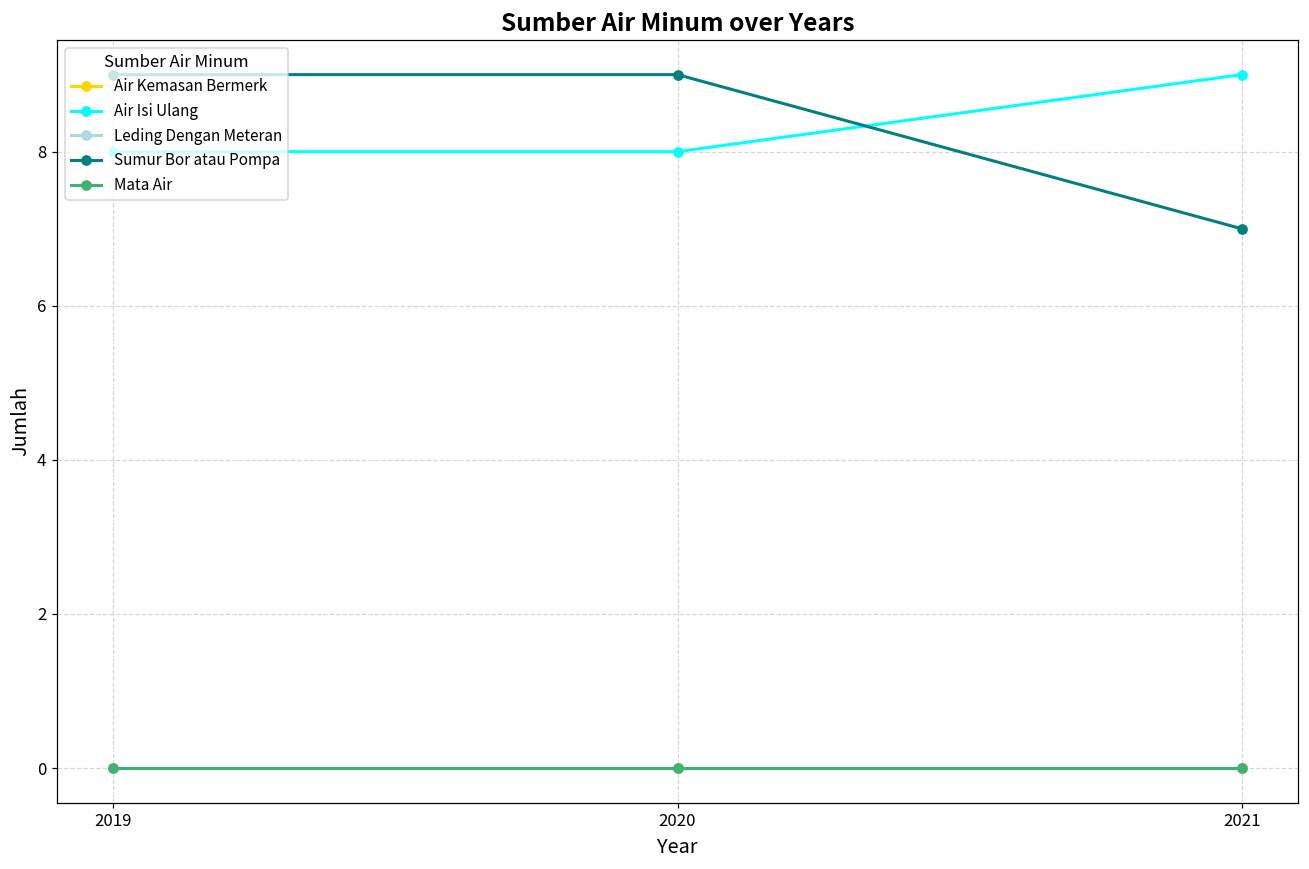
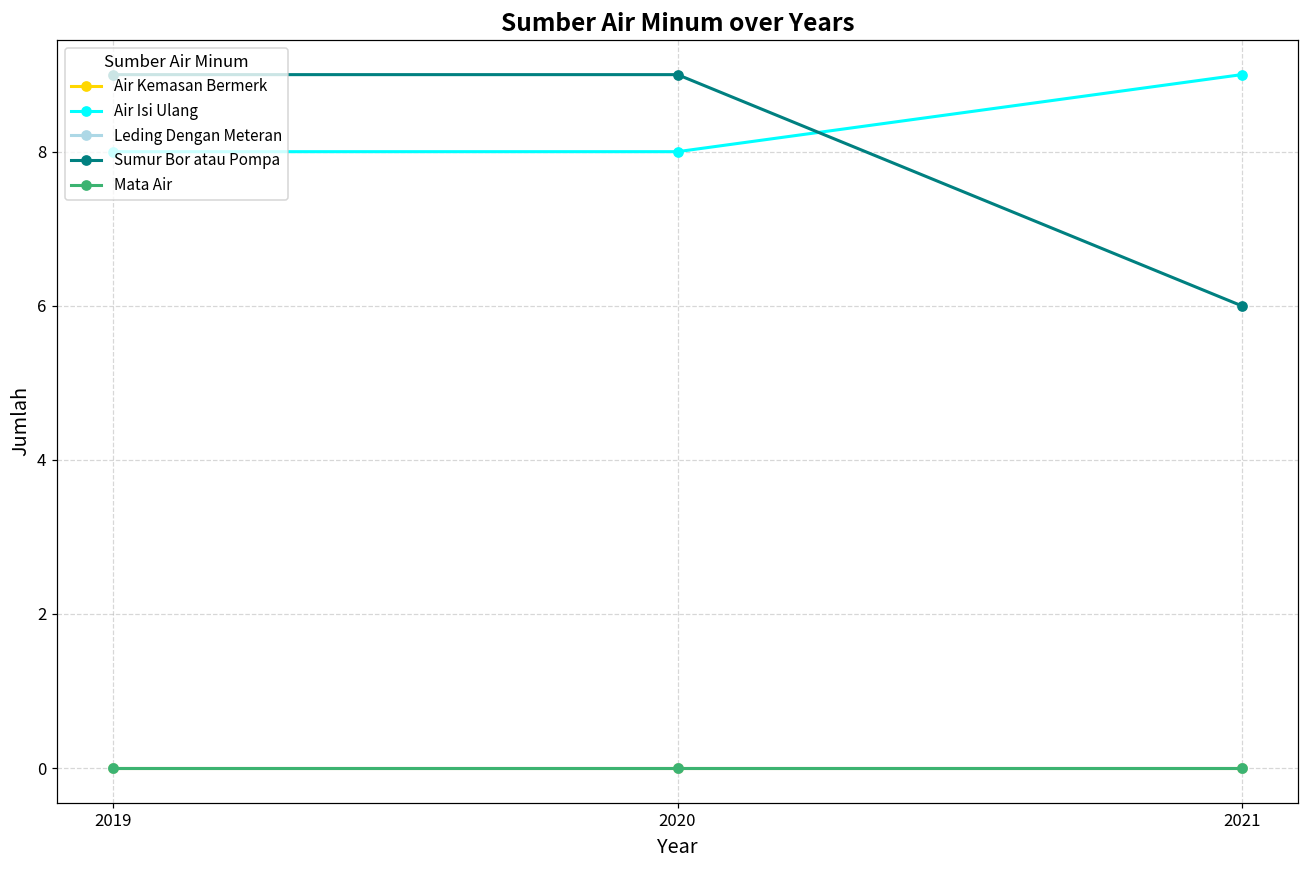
Sumur Bor atau Pompa, 2021: 7 -> 6
